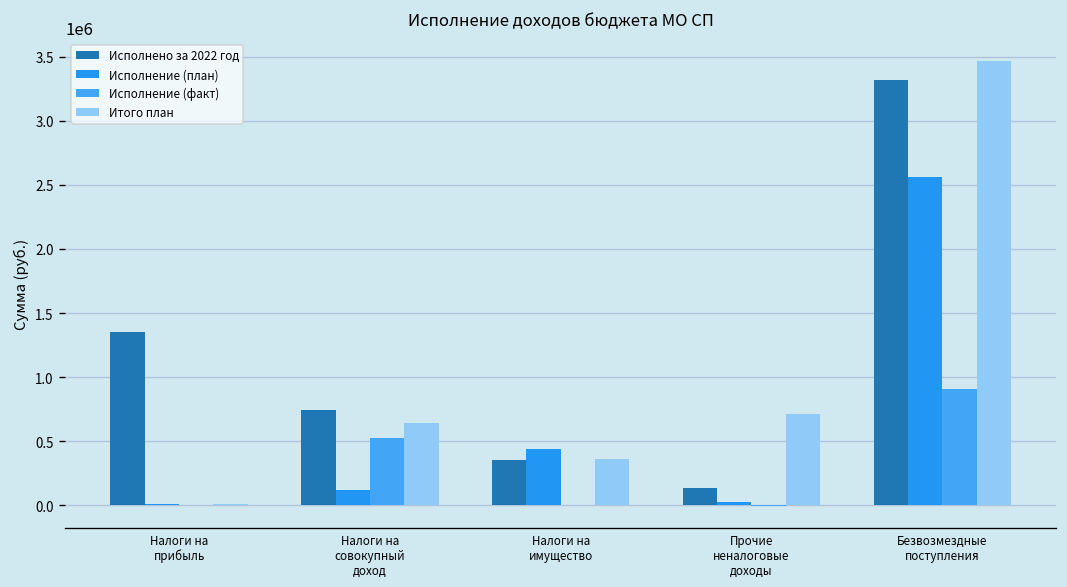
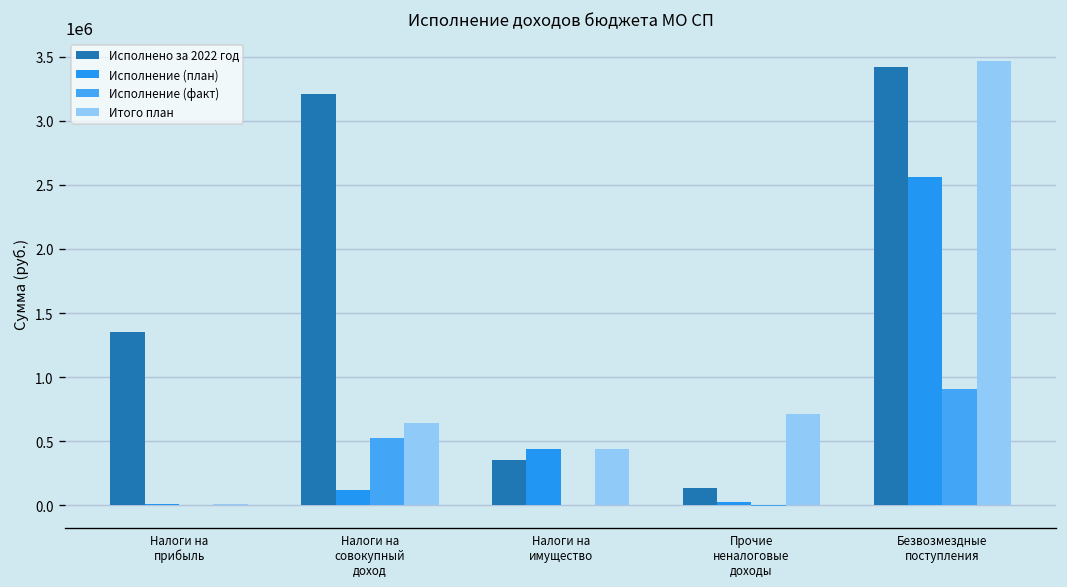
Исполнено за 2022 год, Налоги на совокупный доход: 740000 -> 3210000
Итого план, Налоги на имущество: 360000 -> 440000
Исполнено за 2022 год, Безвозмездные поступления: 3320000 -> 3420000
